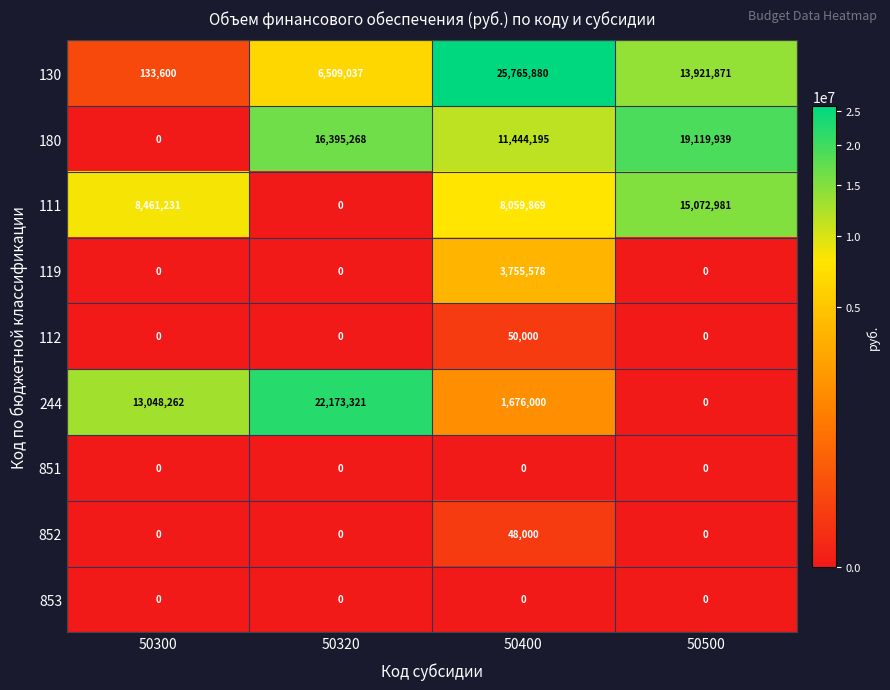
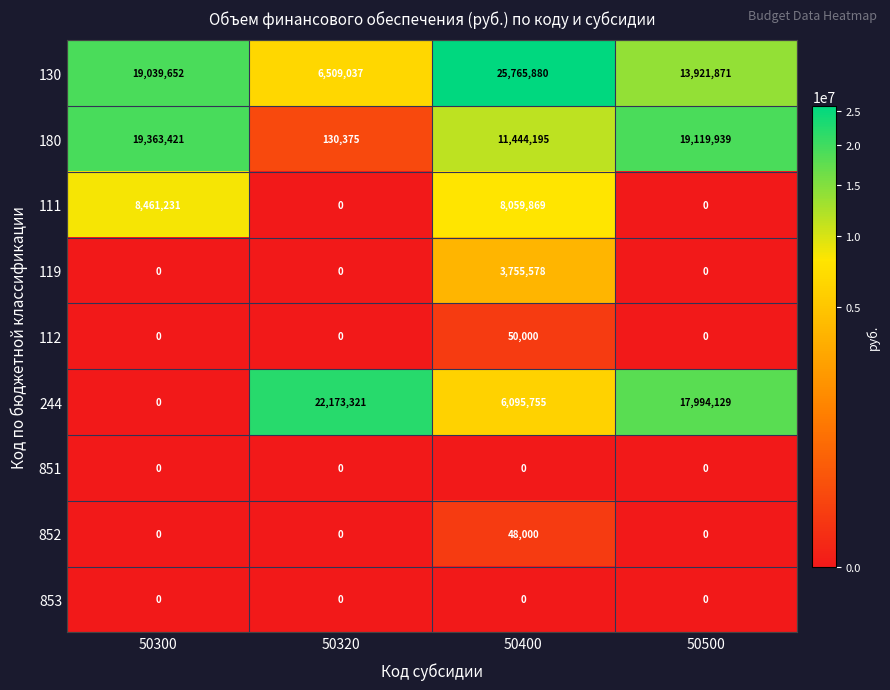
130, 50300: 133,600 -> 19,039,652
180, 50300: 0 -> 19,363,421
180, 50320: 16,395,268 -> 130,375
111, 50500: 15,072,981 -> 0
244, 50300: 13,048,262 -> 0
244, 50400: 1,676,000 -> 6,095,755
244, 50500: 0 -> 17,994,129
